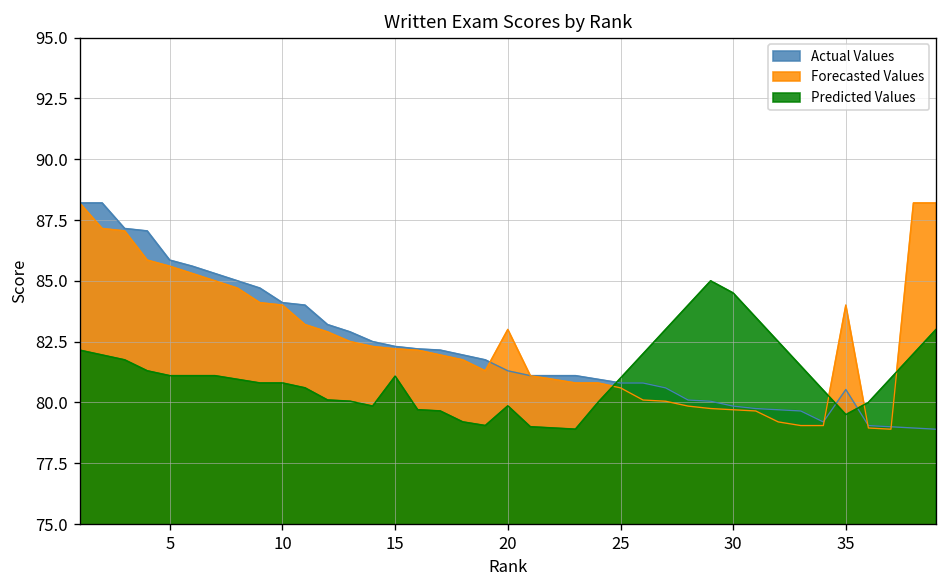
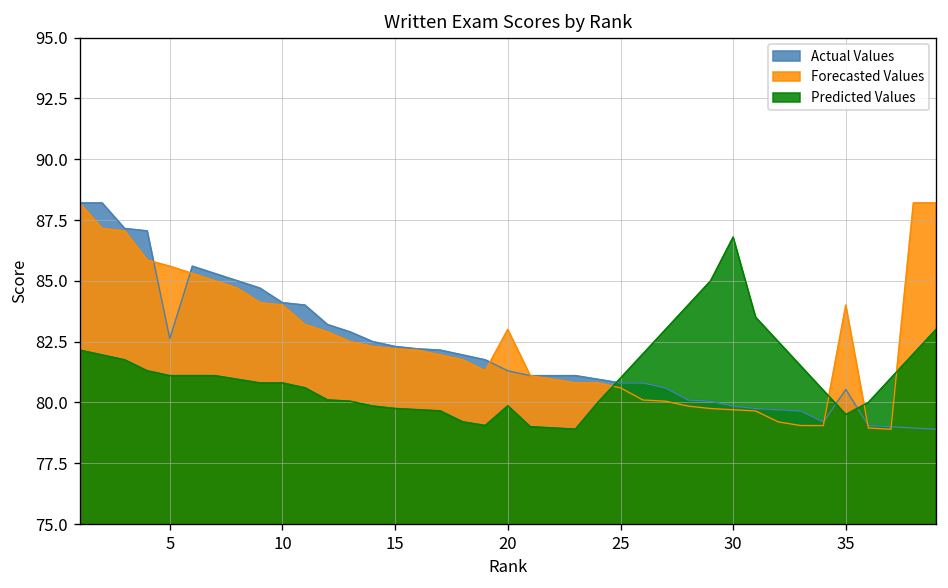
Actual Values, 5: 85.9 -> 82.6
Predicted Values, 15: 81.1 -> 79.8
Predicted Values, 30: 84.5 -> 86.8
